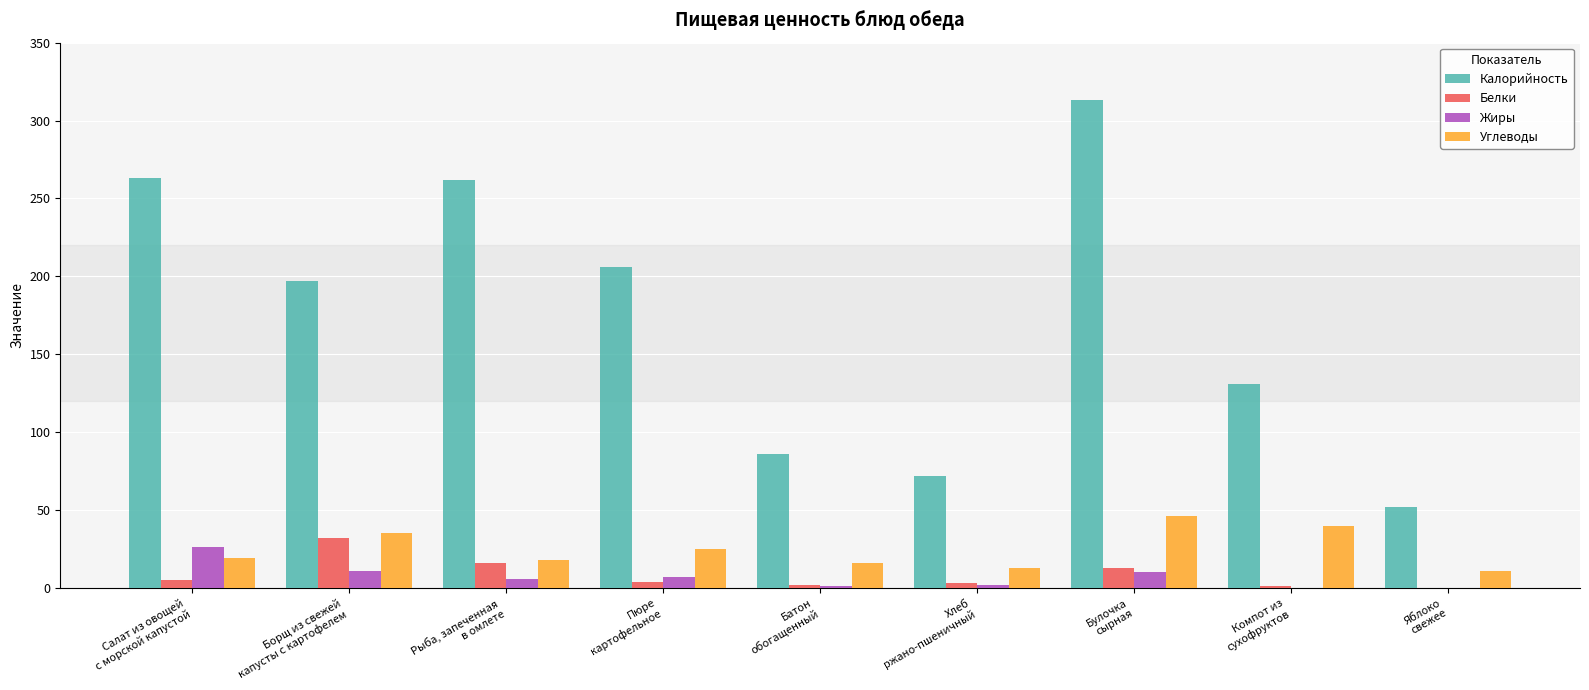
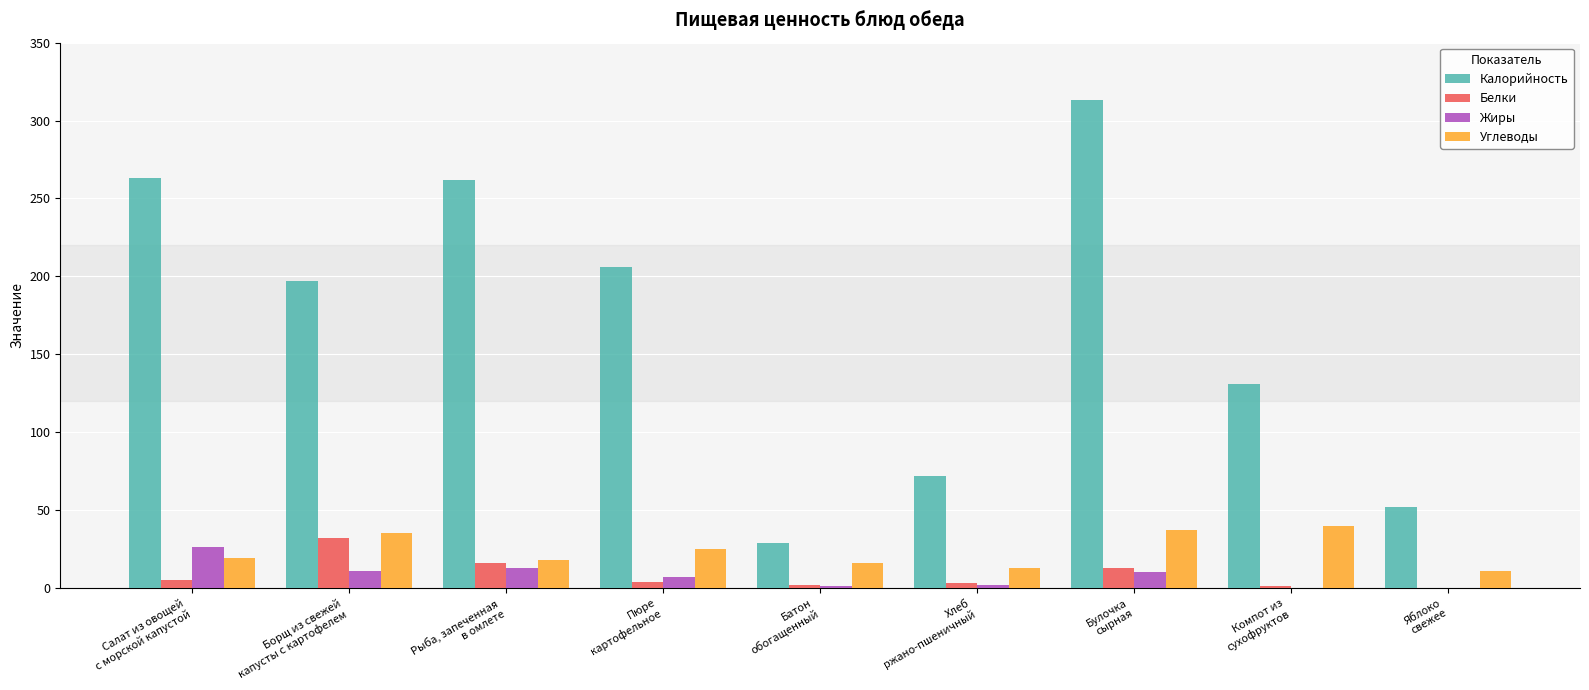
Жиры, Рыба, запеченная в омлете: 6 -> 13
Калорийность, Батон обогащенный: 86 -> 29
Углеводы, Булочка сырная: 46 -> 37
